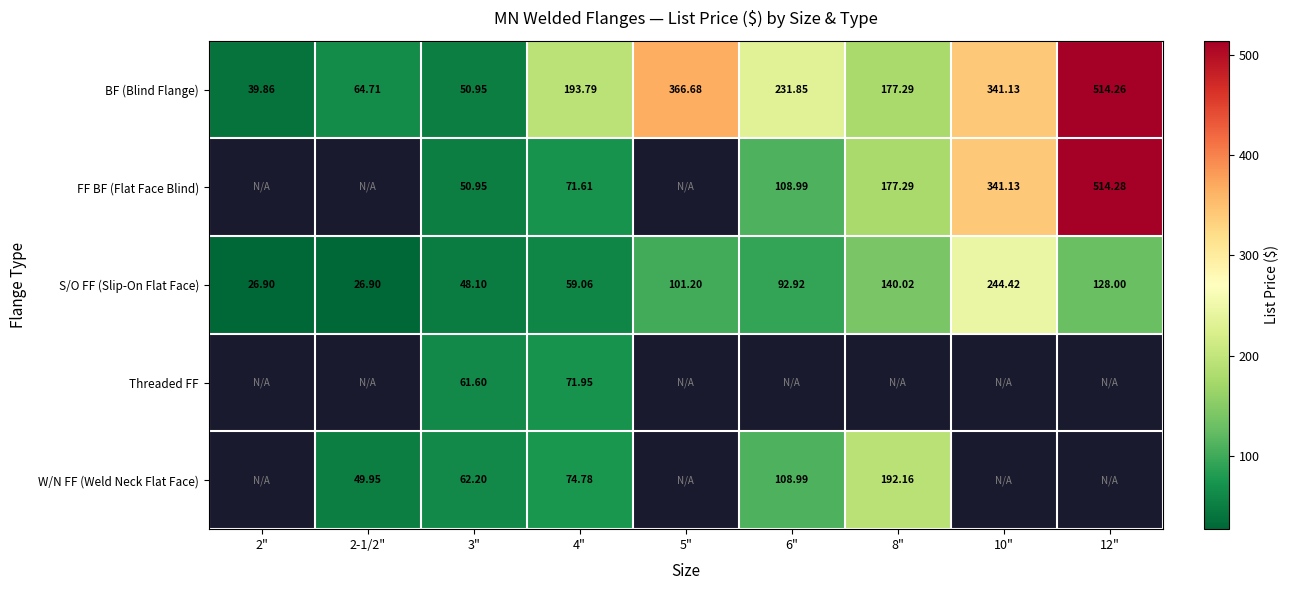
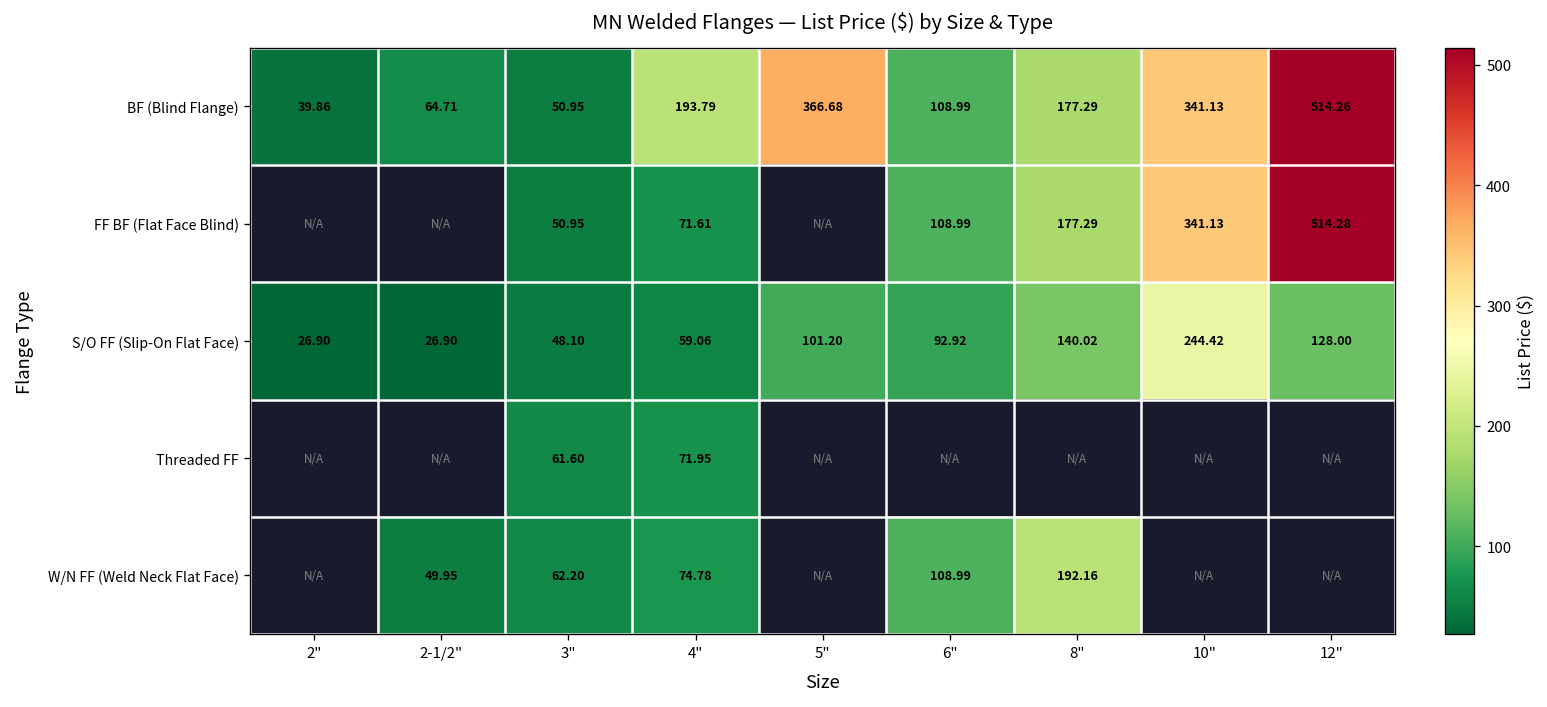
BF (Blind Flange), 6": 231.85 -> 108.99
